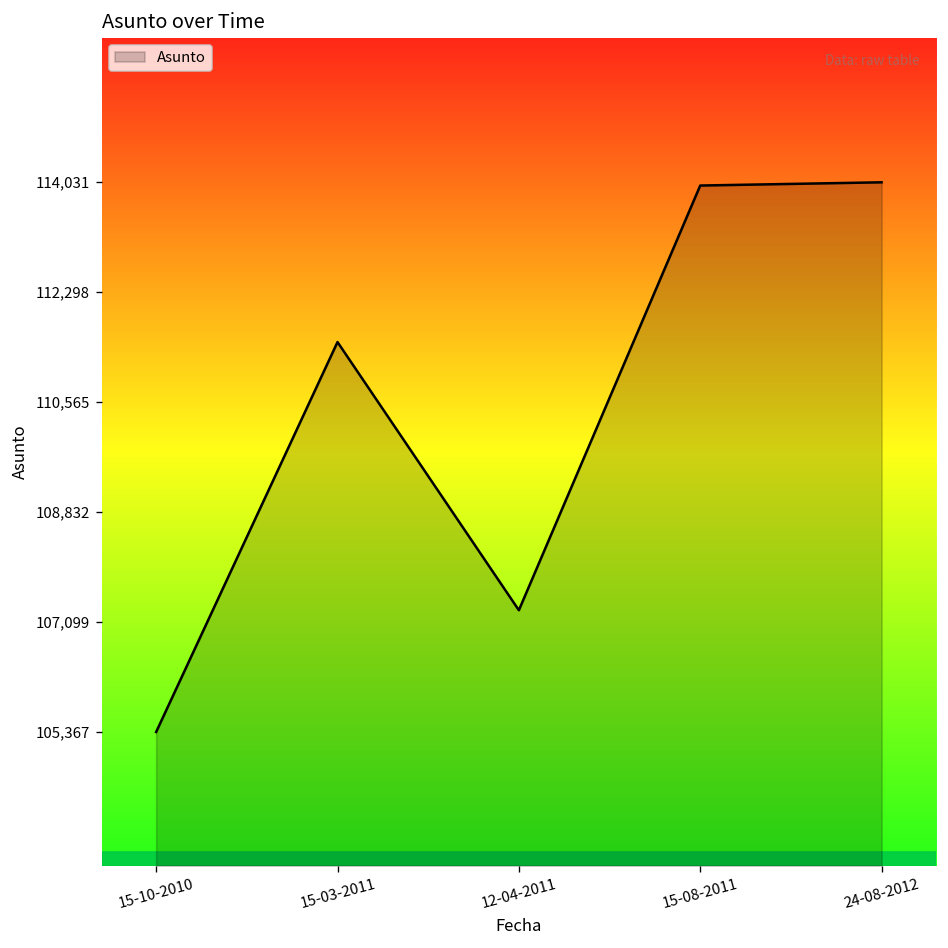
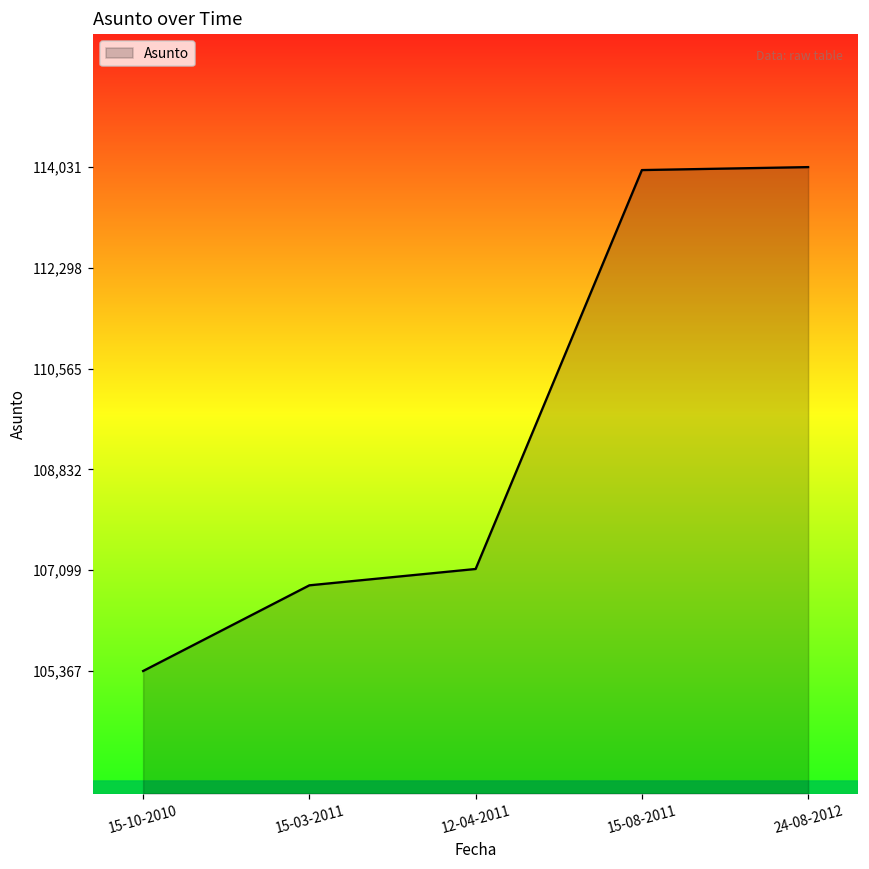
15-03-2011: 111,500 -> 106,800
12-04-2011: 107,300 -> 107,100
